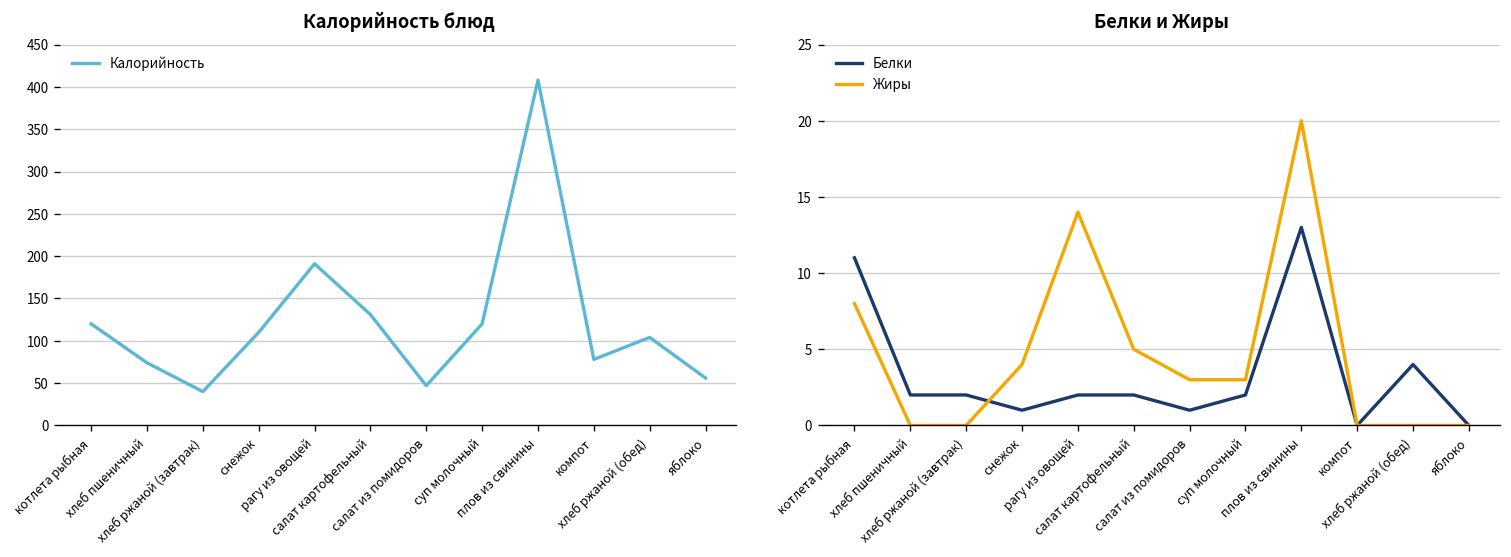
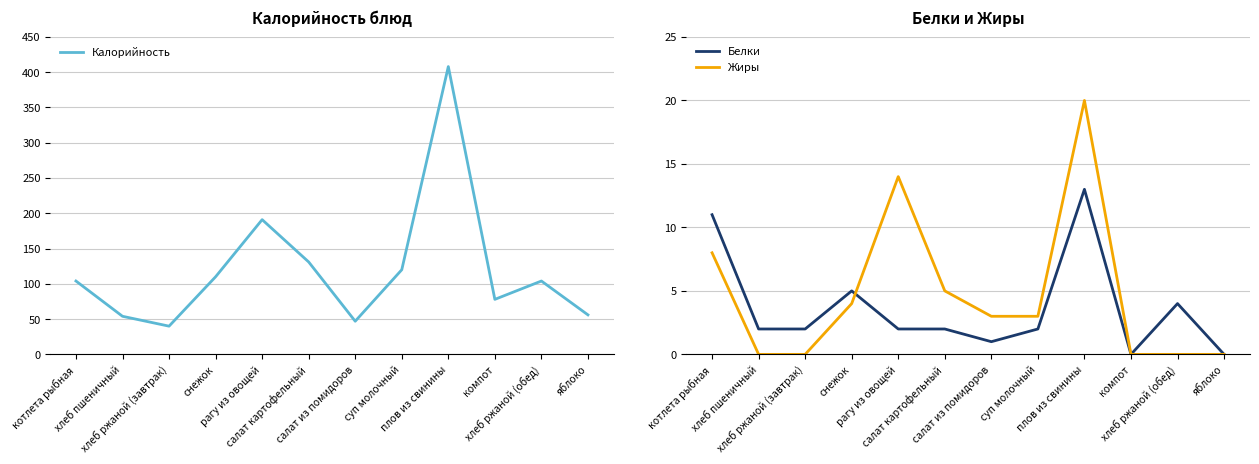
Калорийность блюд, котлета рыбная: 120 -> 100
Калорийность блюд, хлеб пшеничный: 70 -> 50
Белки и Жиры, Белки, снежок: 1 -> 5
